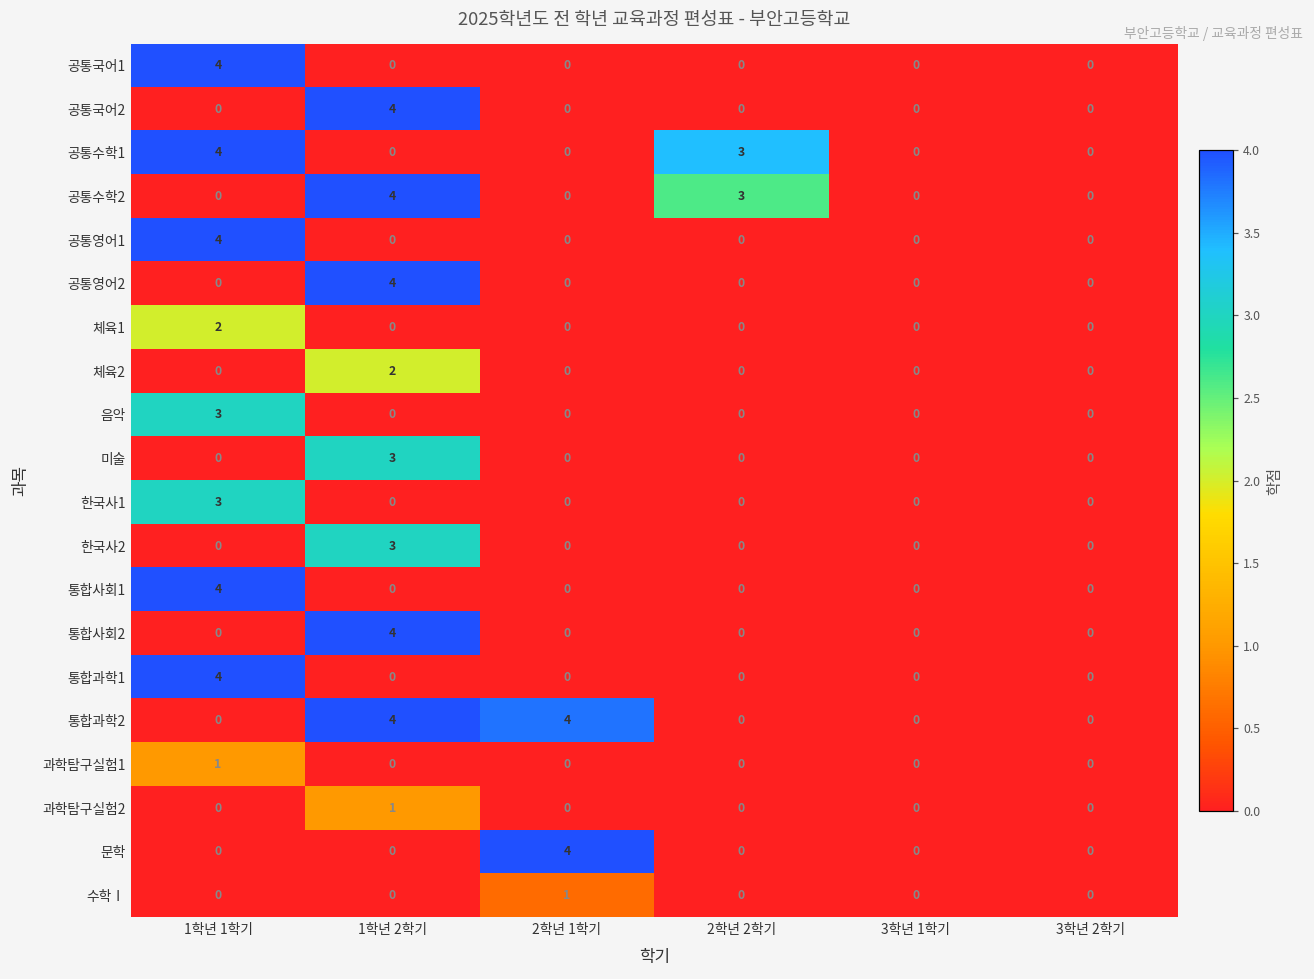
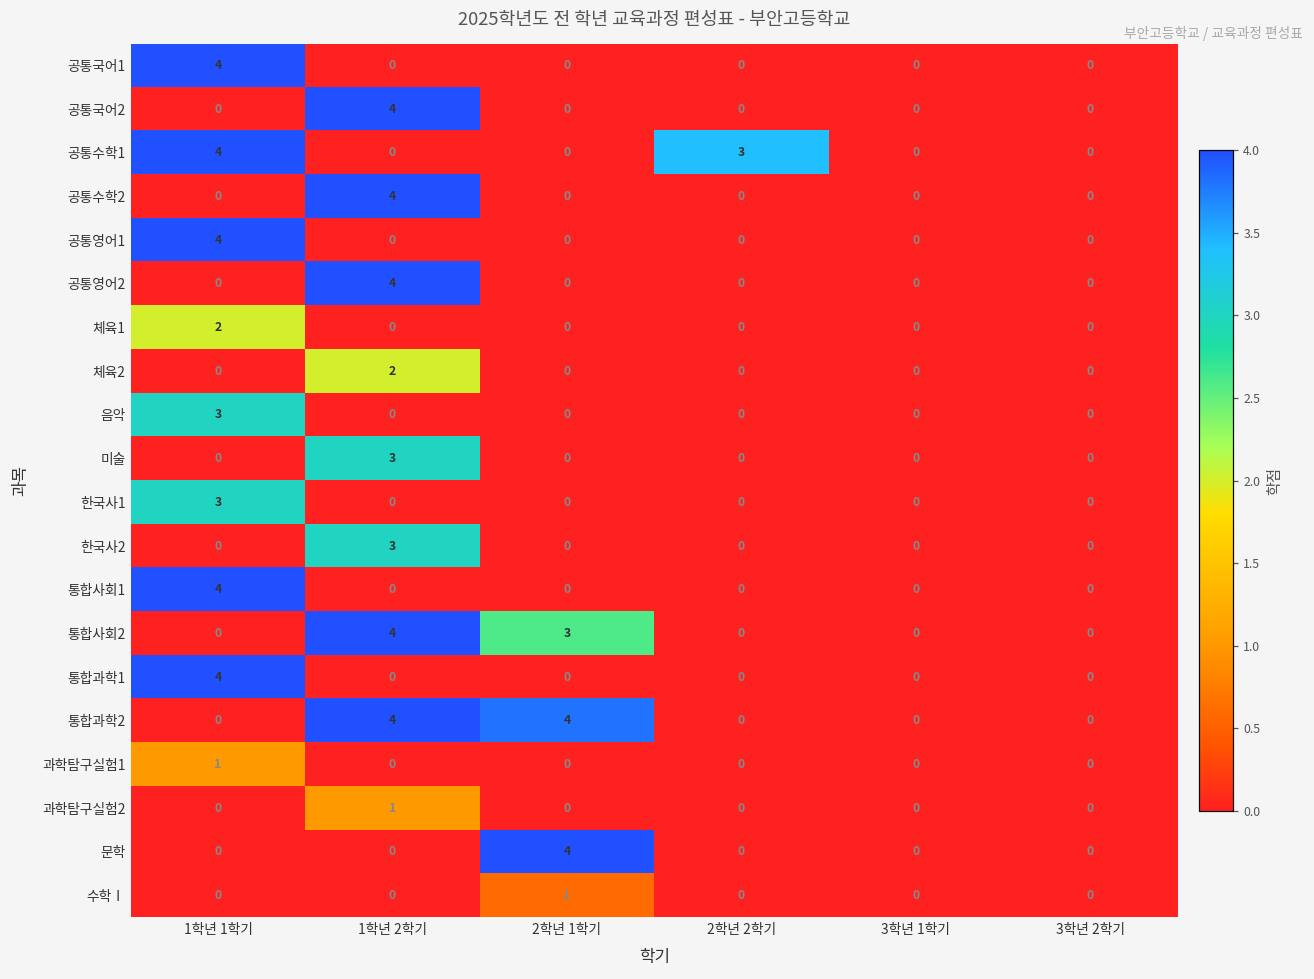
공통수학2, 2학년 2학기: 3 -> 0
통합사회2, 2학년 1학기: 0 -> 3
